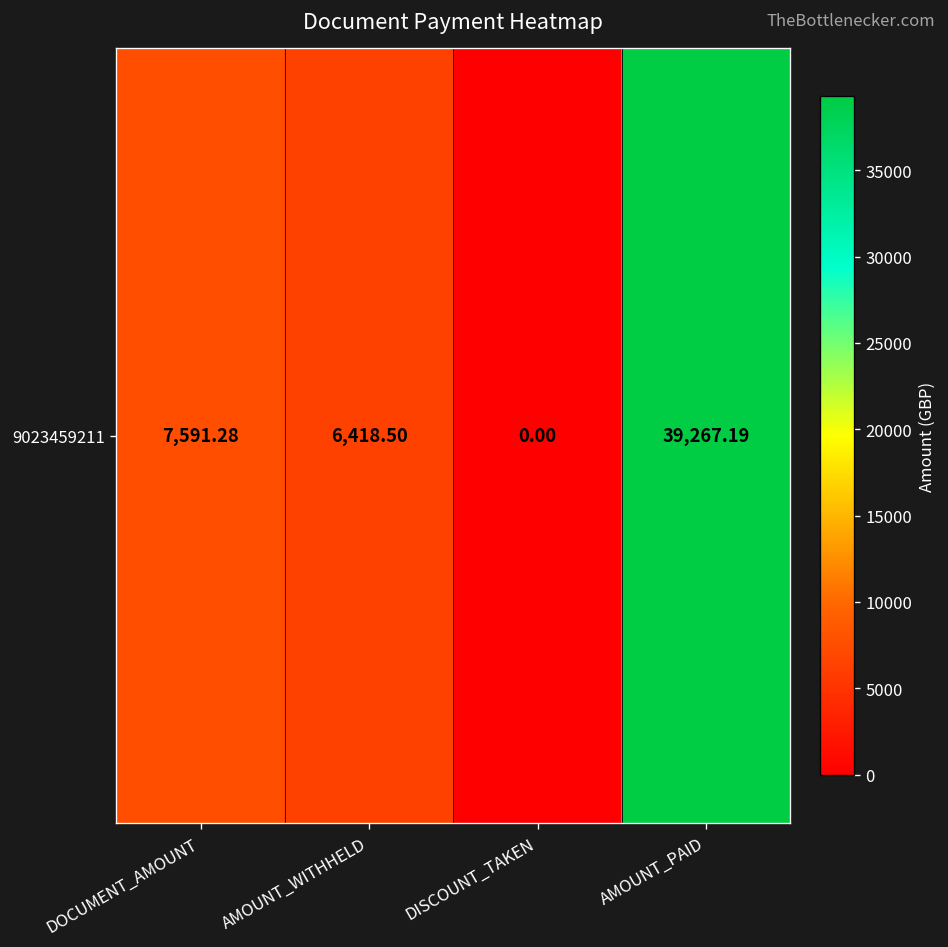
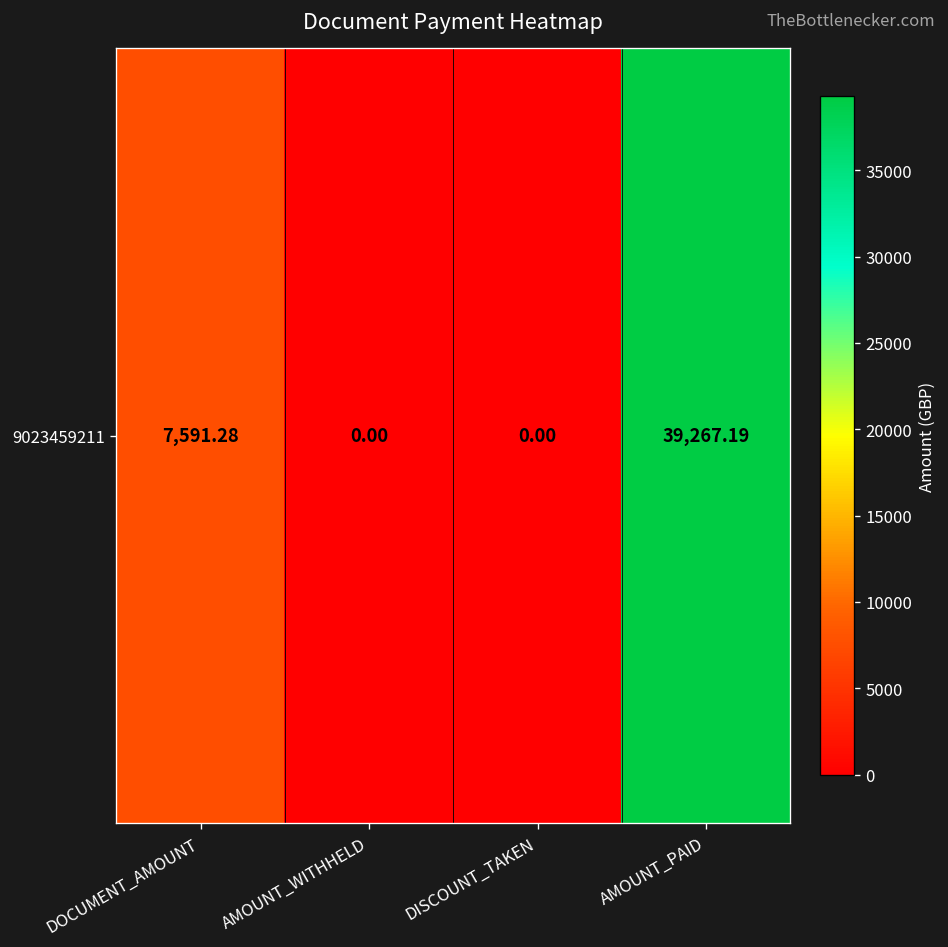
9023459211, AMOUNT_WITHHELD: 6,418.50 -> 0.00
